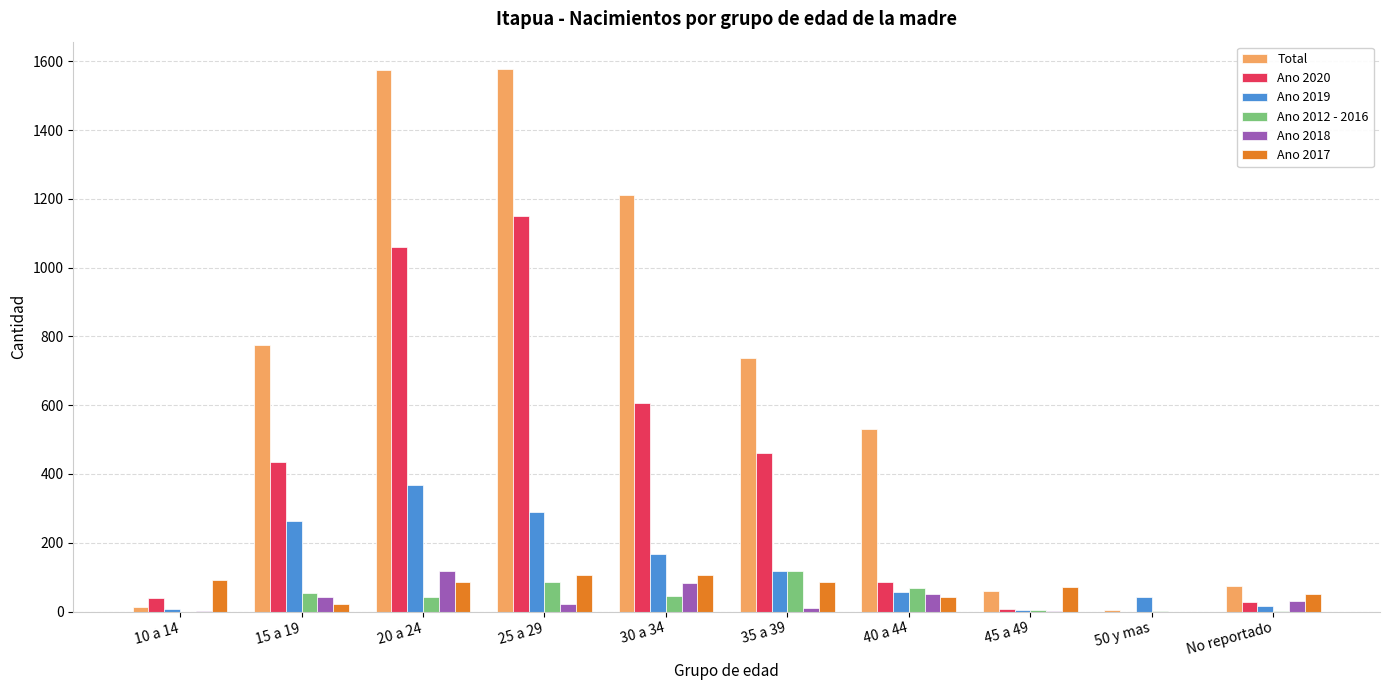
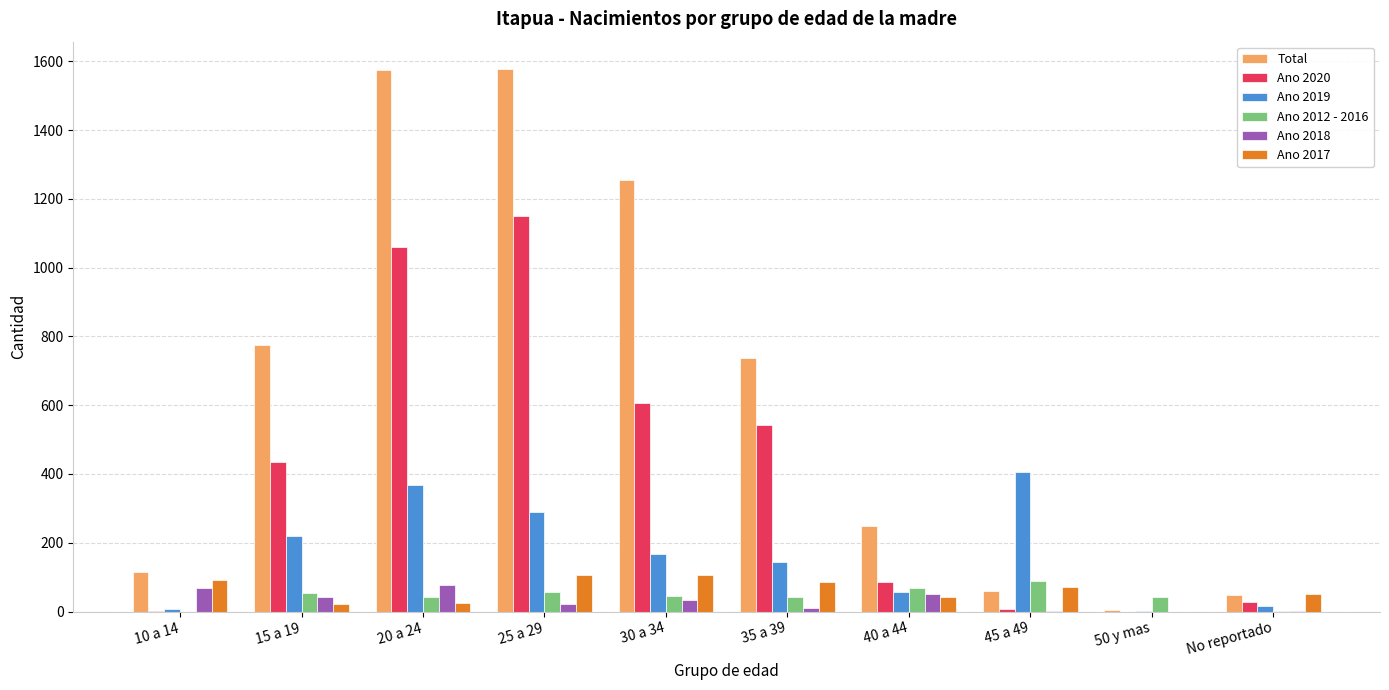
Total, 10 a 14: 10 -> 110
Ano 2020, 10 a 14: 40 -> 0
Ano 2018, 10 a 14: 0 -> 70
Ano 2019, 15 a 19: 260 -> 220
Ano 2018, 20 a 24: 120 -> 80
Ano 2017, 20 a 24: 90 -> 30
Ano 2012 - 2016, 25 a 29: 90 -> 60
Total, 30 a 34: 1210 -> 1260
Ano 2018, 30 a 34: 80 -> 30
Ano 2020, 35 a 39: 460 -> 540
Ano 2019, 35 a 39: 120 -> 150
Ano 2012 - 2016, 35 a 39: 120 -> 40
Total, 40 a 44: 530 -> 250
Ano 2019, 45 a 49: 10 -> 410
Ano 2012 - 2016, 45 a 49: 0 -> 90
Ano 2019, 50 y mas: 40 -> 0
Ano 2012 - 2016, 50 y mas: 0 -> 40
Total, No reportado: 70 -> 50
Ano 2018, No reportado: 30 -> 0
